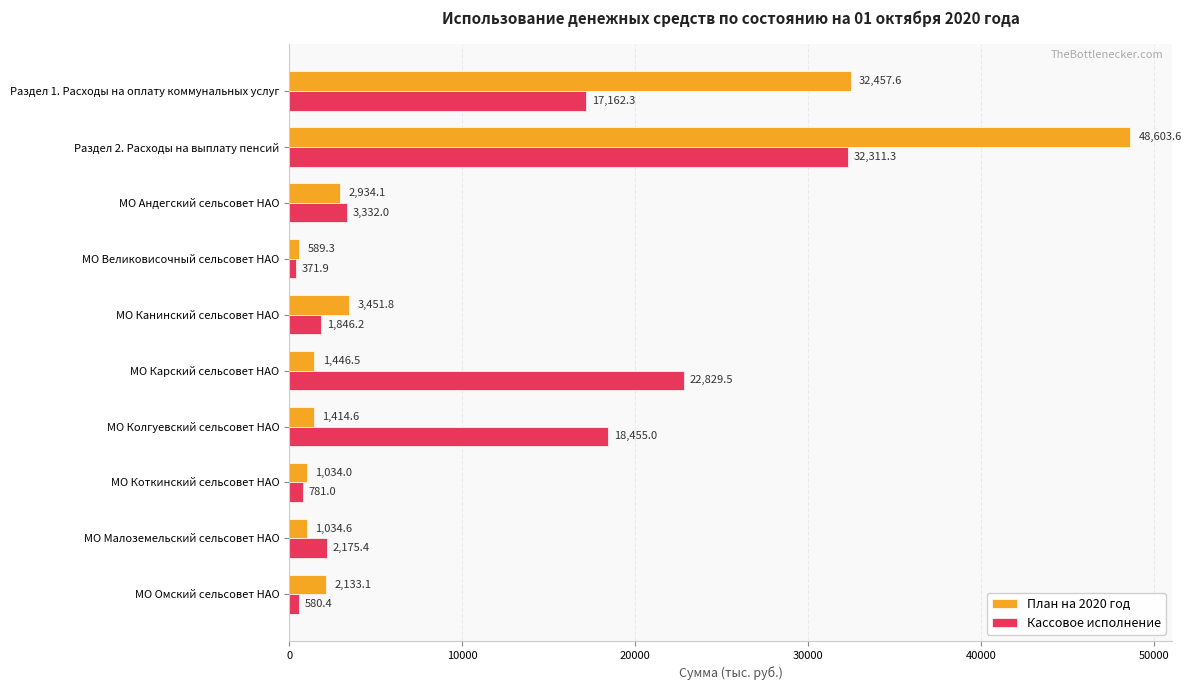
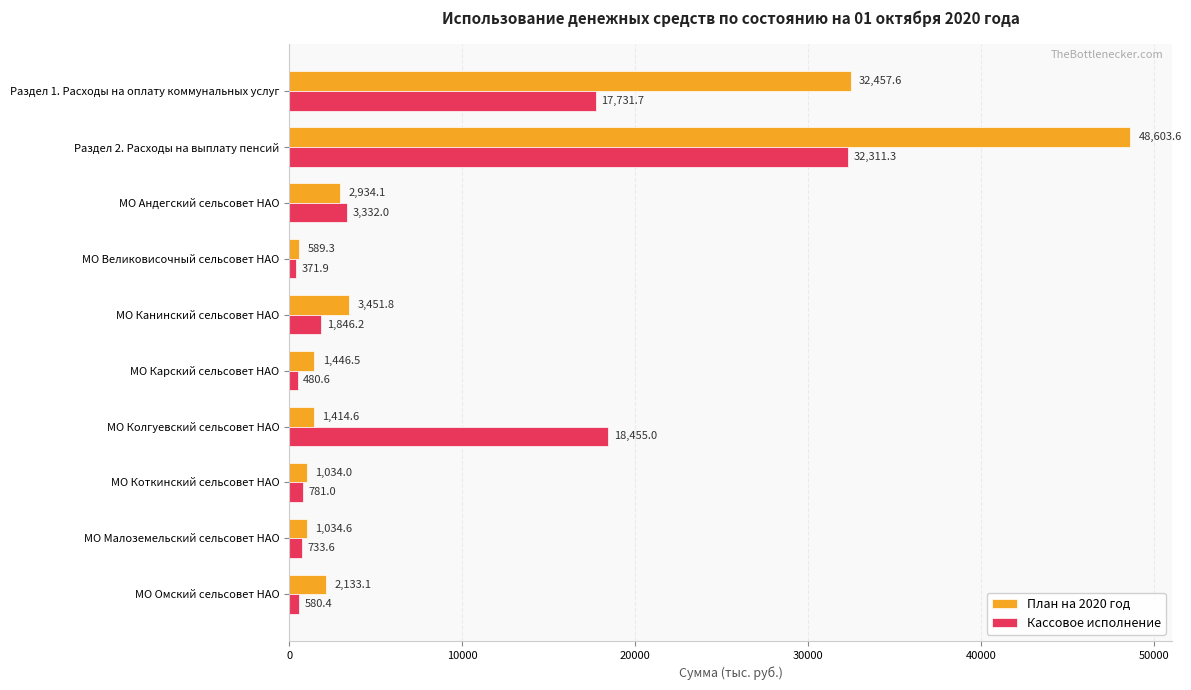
Кассовое исполнение, Раздел 1. Расходы на оплату коммунальных услуг: 17,162.3 -> 17,731.7
Кассовое исполнение, МО Карский сельсовет НАО: 22,829.5 -> 480.6
Кассовое исполнение, МО Малоземельский сельсовет НАО: 2,175.4 -> 733.6
